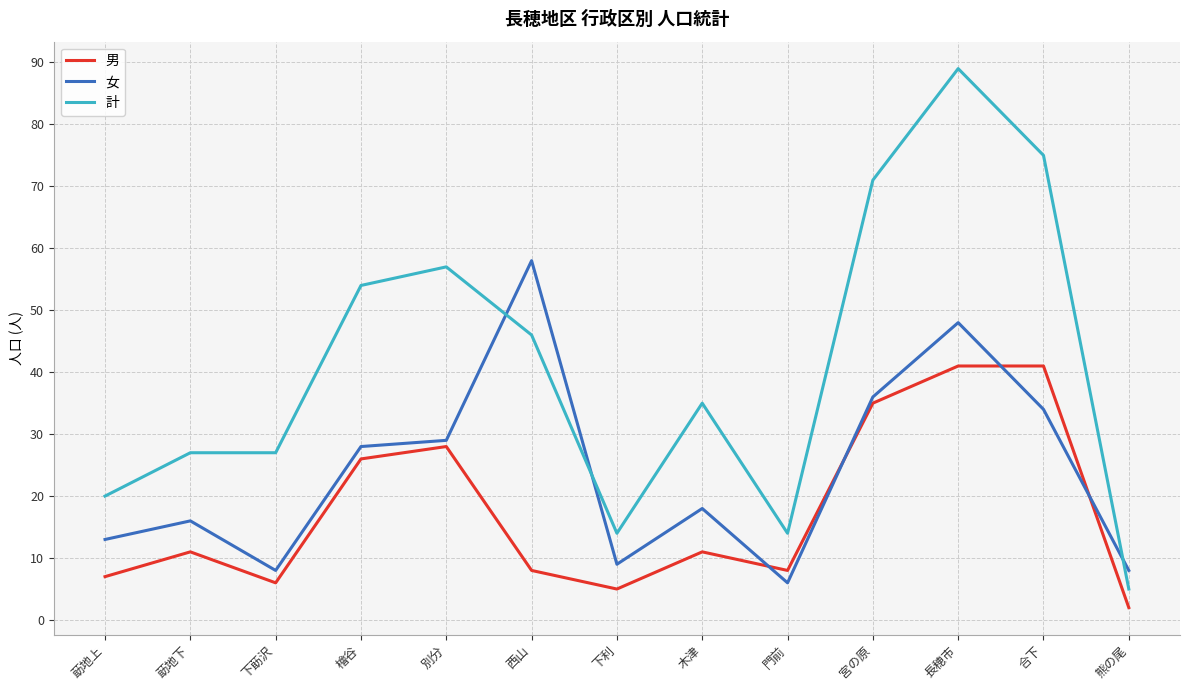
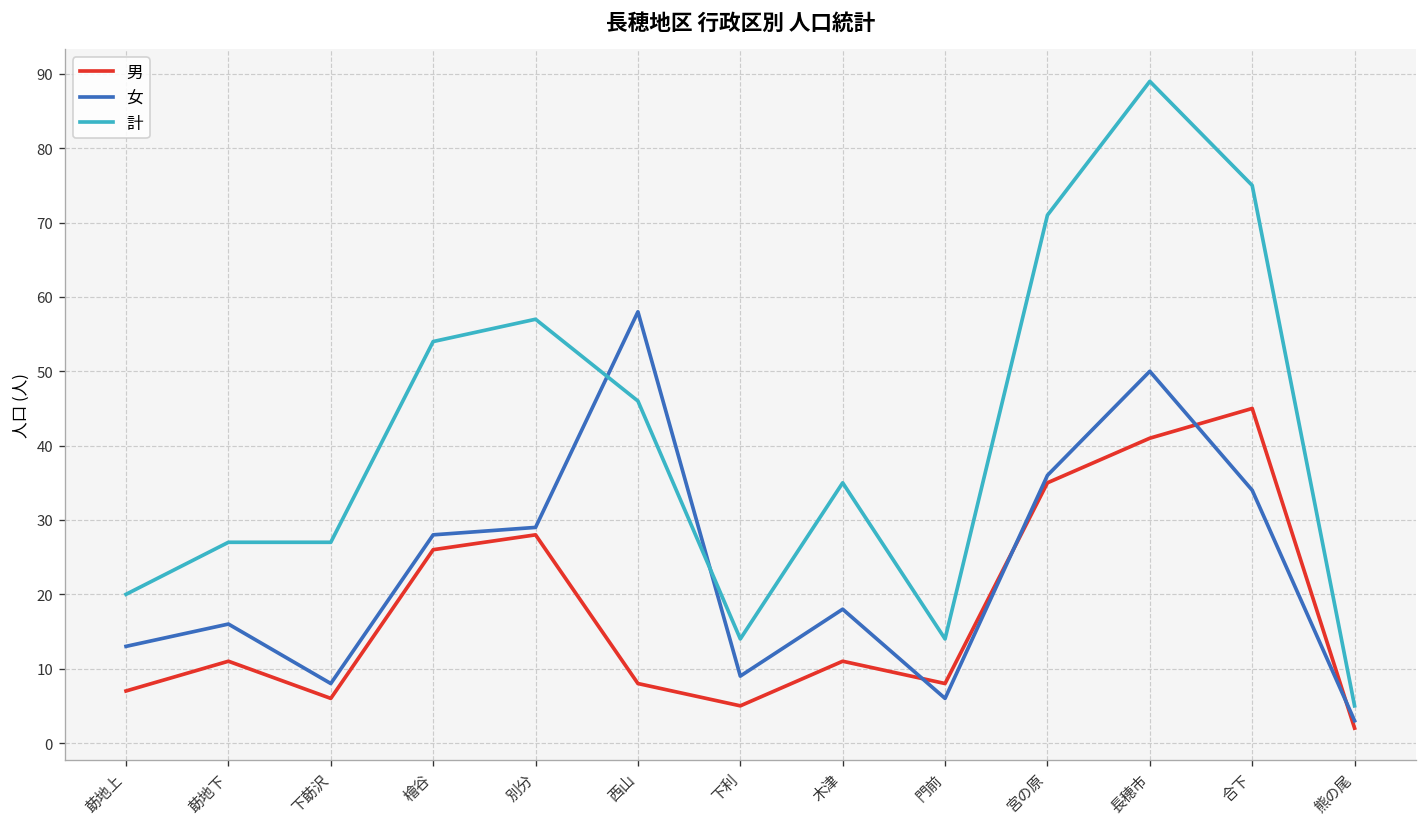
女, 長穂市: 48 -> 50
男, 合下: 41 -> 45
女, 熊の尾: 8 -> 3
